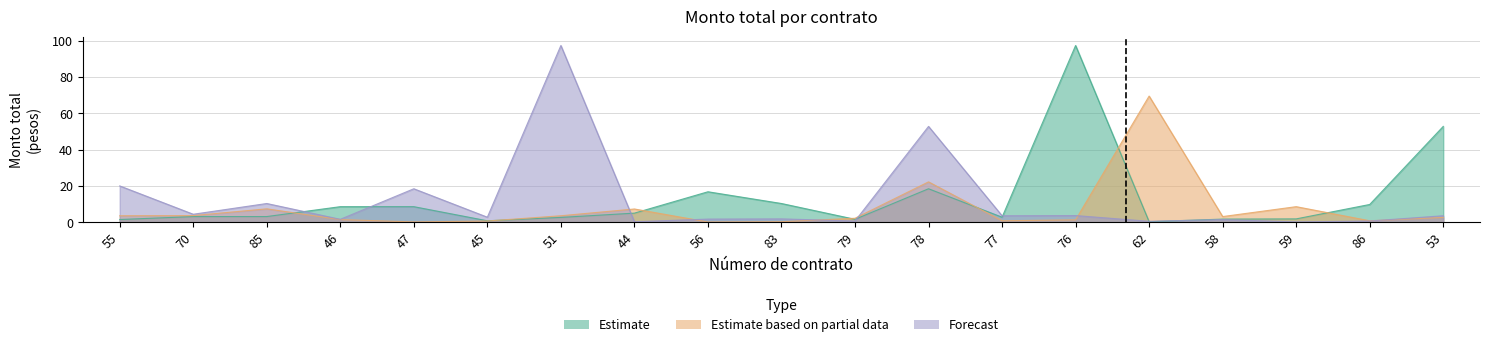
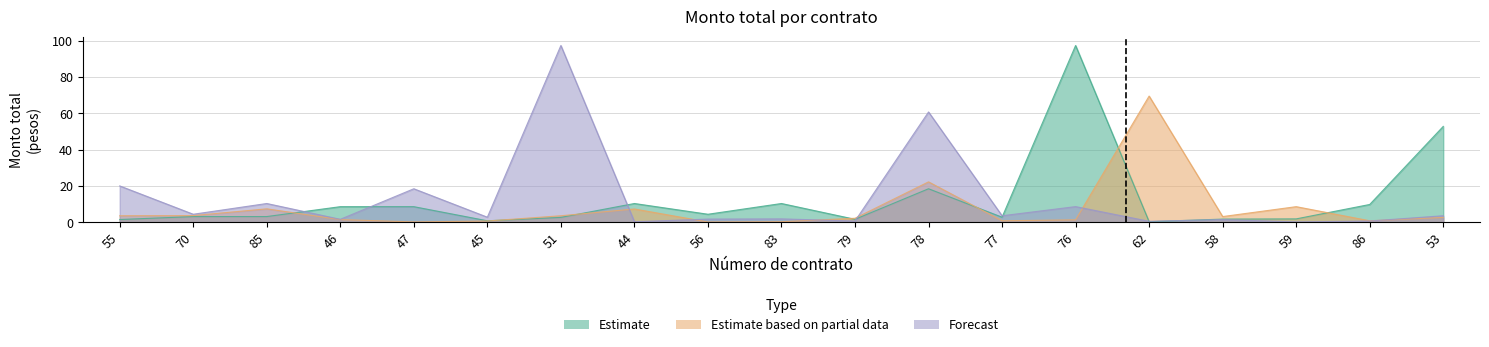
Estimate, 44: 5 -> 10
Estimate, 56: 17 -> 5
Forecast, 78: 53 -> 61
Forecast, 76: 4 -> 9
